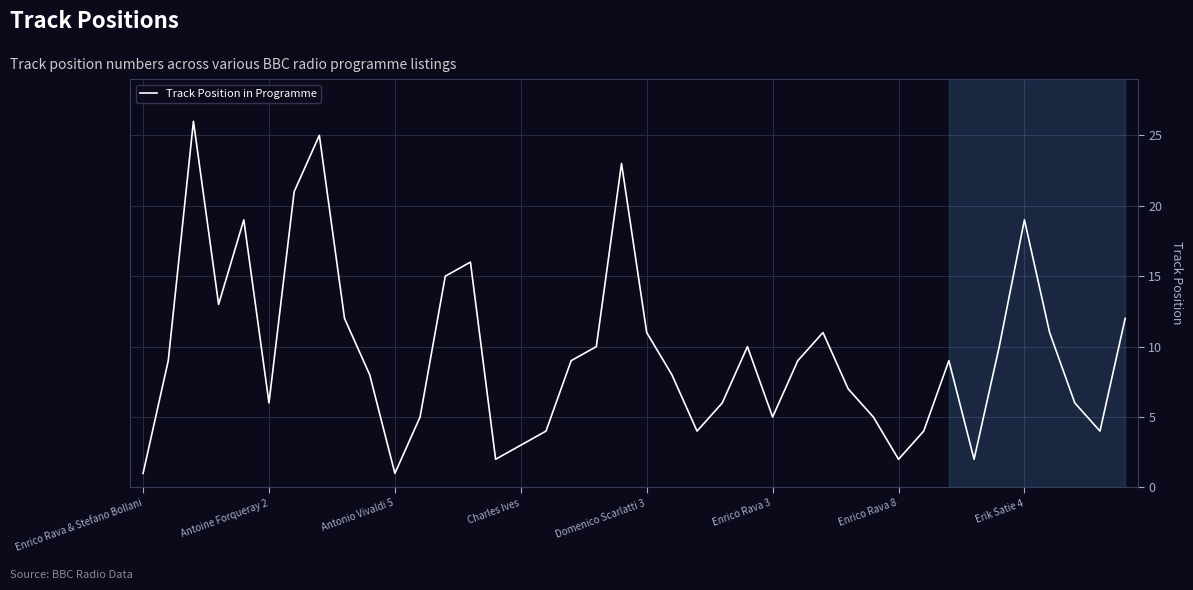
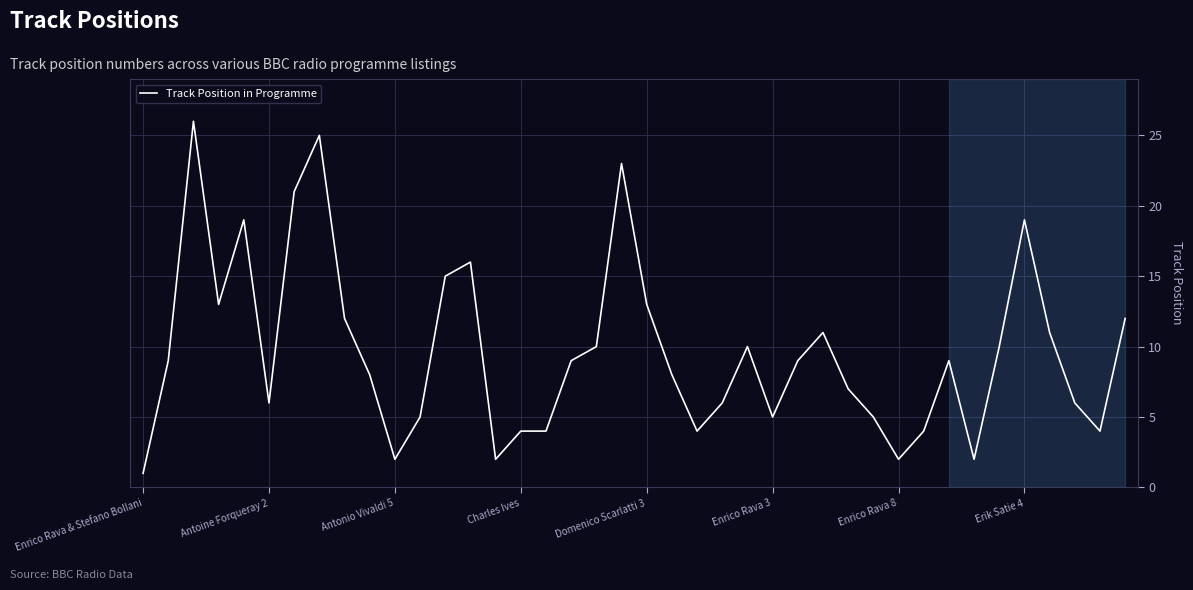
Antonio Vivaldi 5: 1 -> 2
Charles Ives: 3 -> 4
Domenico Scarlatti 3: 11 -> 13
